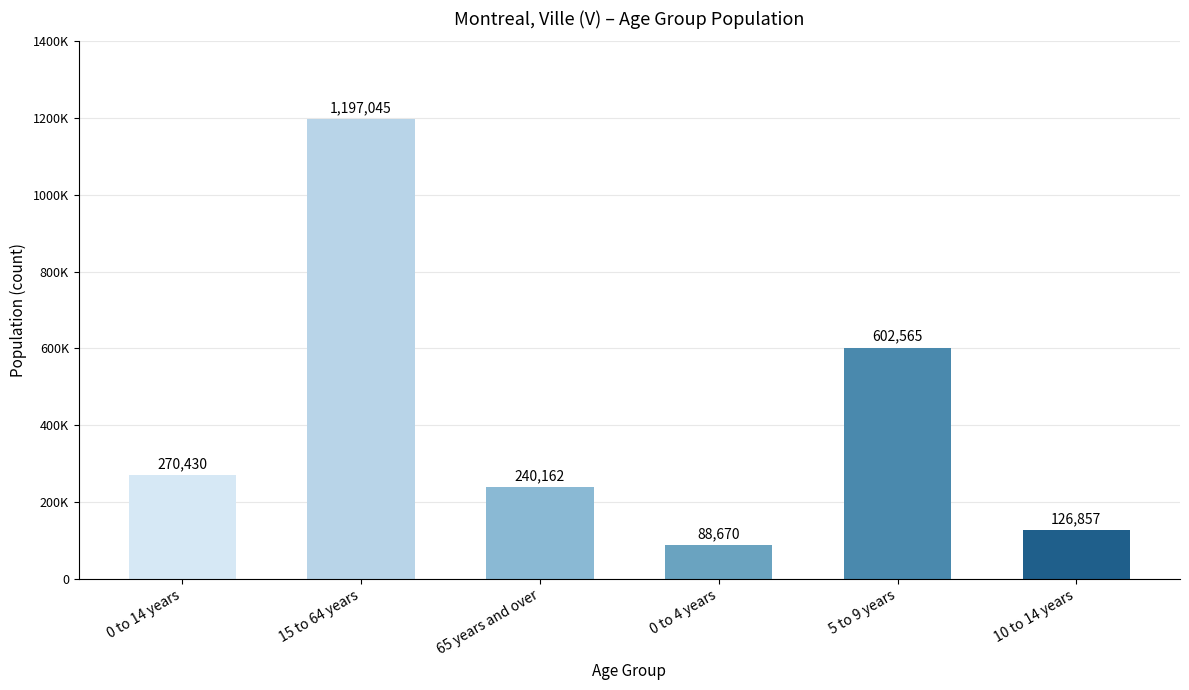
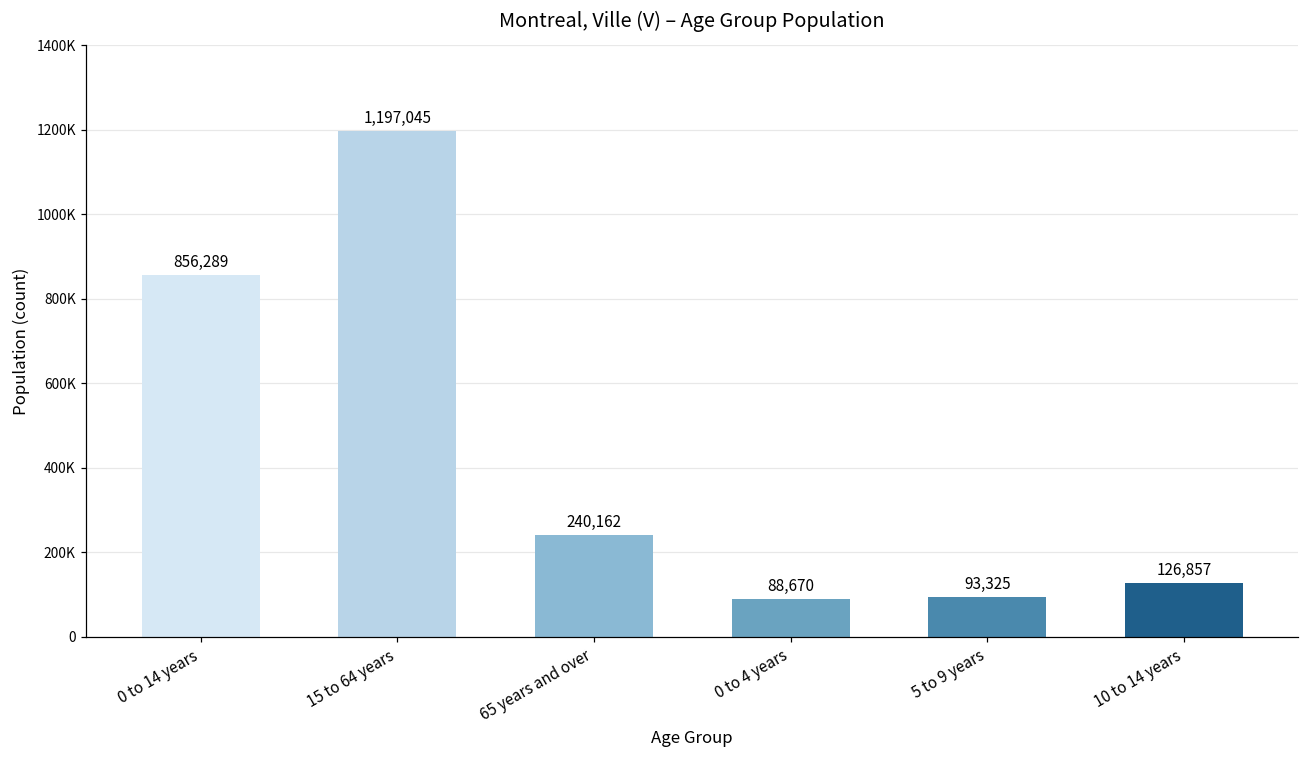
0 to 14 years: 270,430 -> 856,289
5 to 9 years: 602,565 -> 93,325
